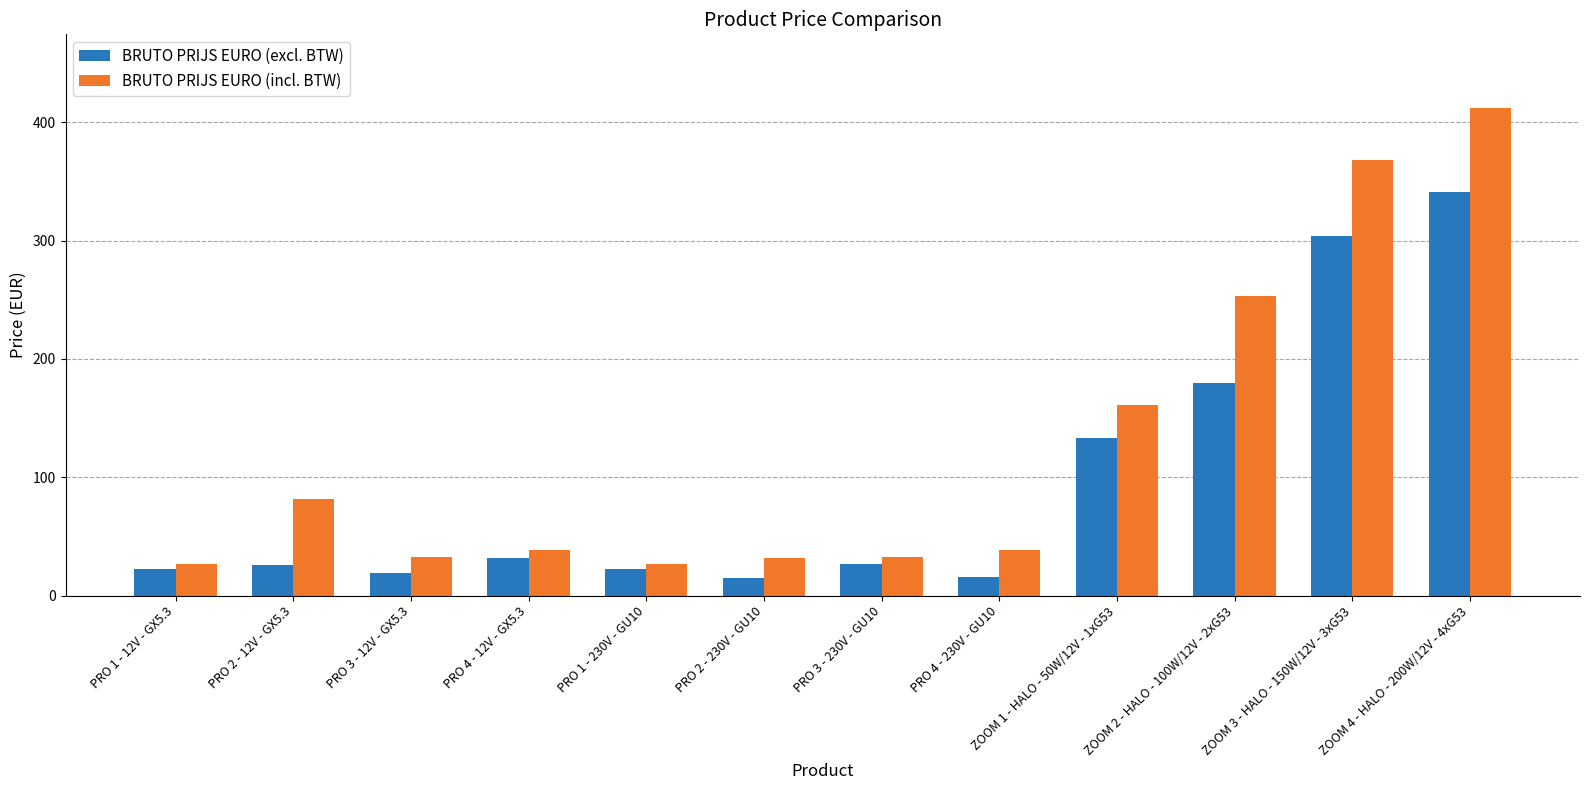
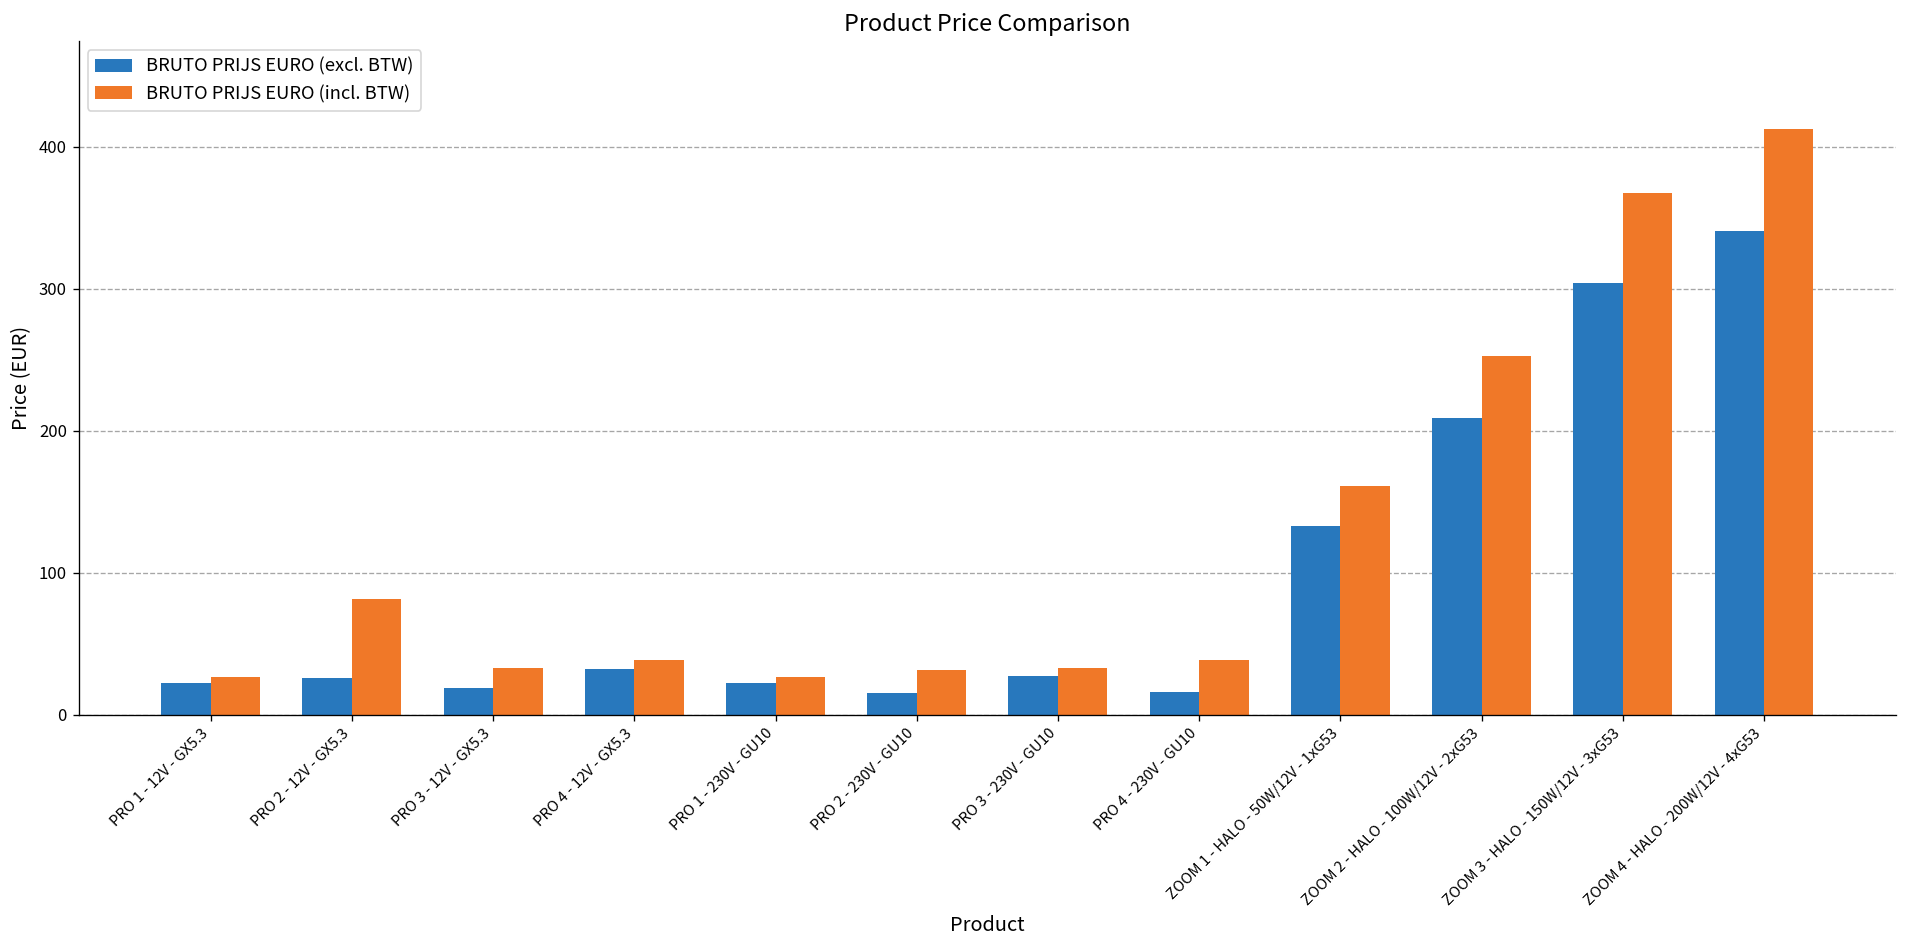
BRUTO PRIJS EURO (excl. BTW), ZOOM 2 - HALO - 100W/12V - 2xG53: 180 -> 209
